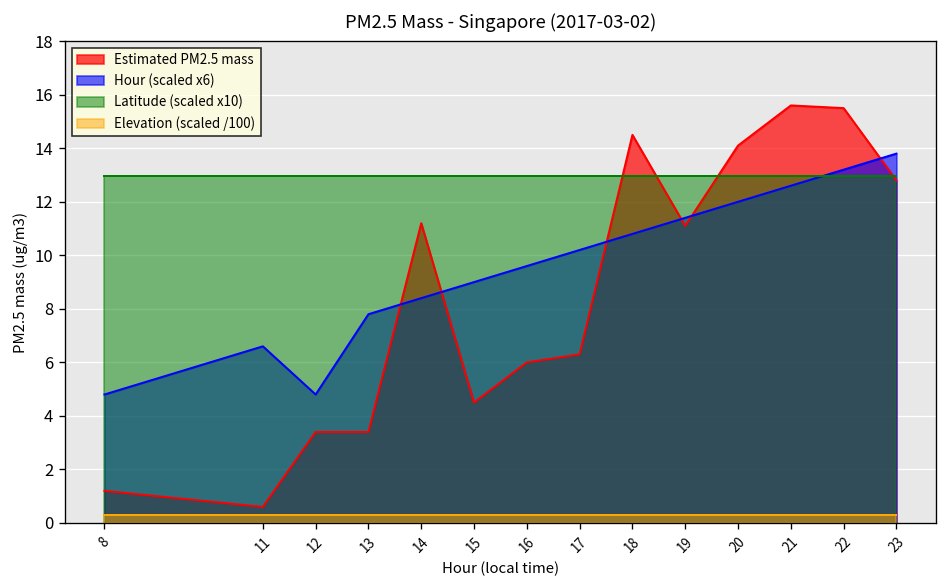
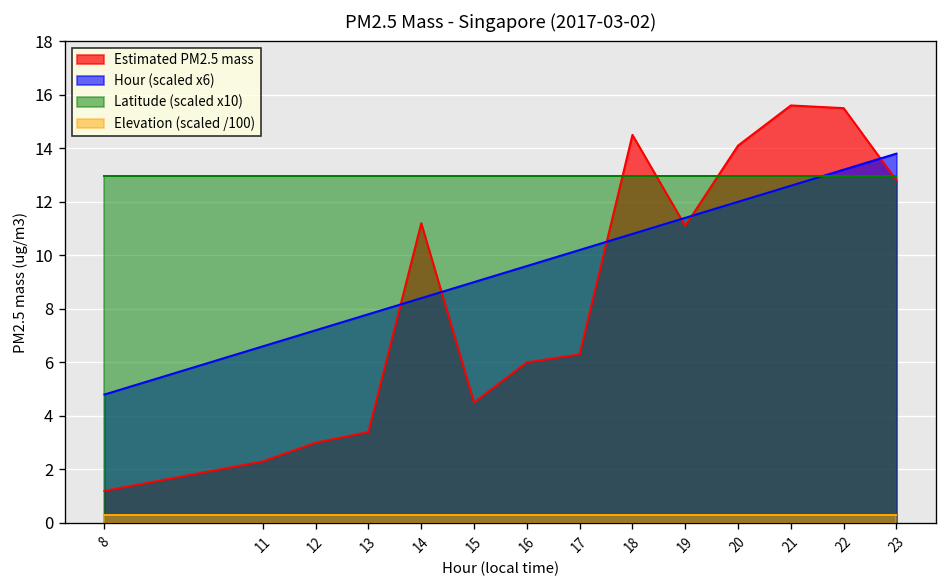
Estimated PM2.5 mass, 11: 0.6 -> 2.3
Estimated PM2.5 mass, 12: 3.4 -> 3.0
Hour (scaled x6), 12: 4.8 -> 7.2
